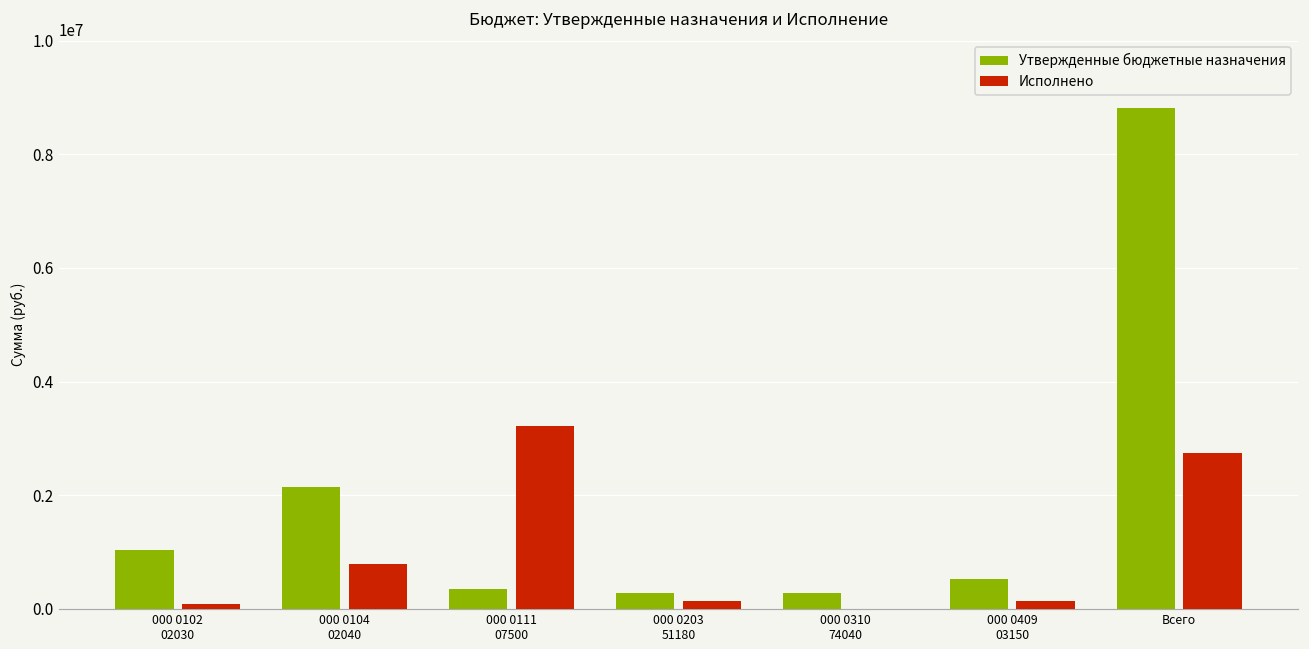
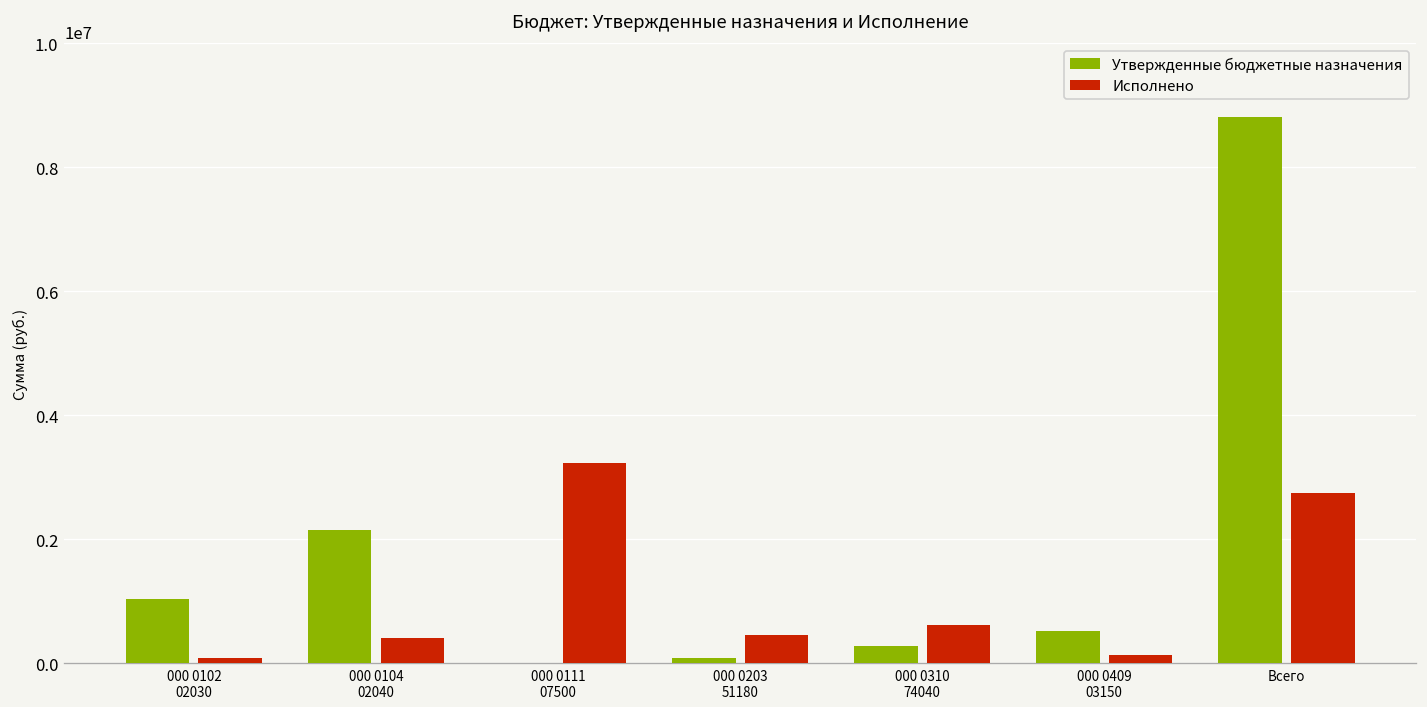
Исполнено, 000 0104 02040: 800000 -> 400000
Утвержденные бюджетные назначения, 000 0111 07500: 300000 -> 0
Утвержденные бюджетные назначения, 000 0203 51180: 300000 -> 100000
Исполнено, 000 0203 51180: 100000 -> 500000
Исполнено, 000 0310 74040: 0 -> 600000
